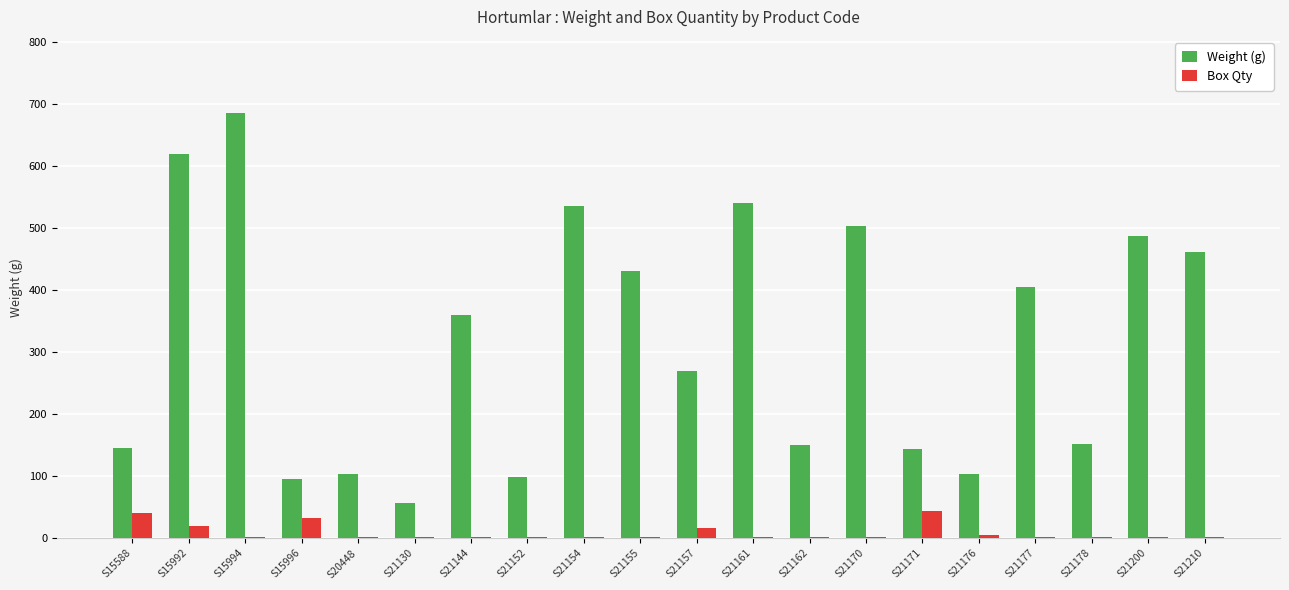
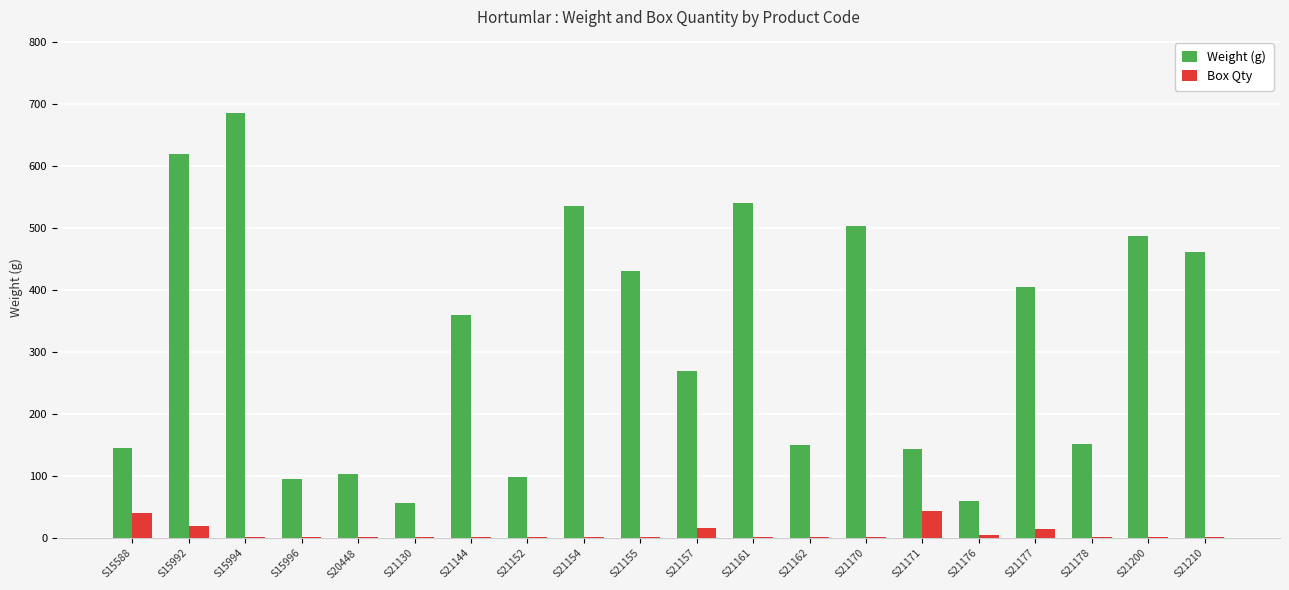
Box Qty, S15996: 30 -> 0
Weight (g), S21176: 100 -> 60
Box Qty, S21177: 0 -> 20
